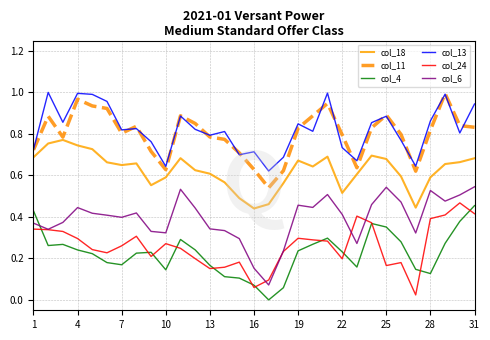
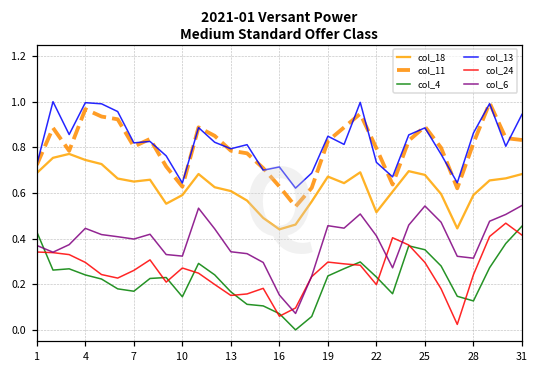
col_24, 25: 0.17 -> 0.30
col_24, 28: 0.39 -> 0.24
col_6, 28: 0.53 -> 0.31
